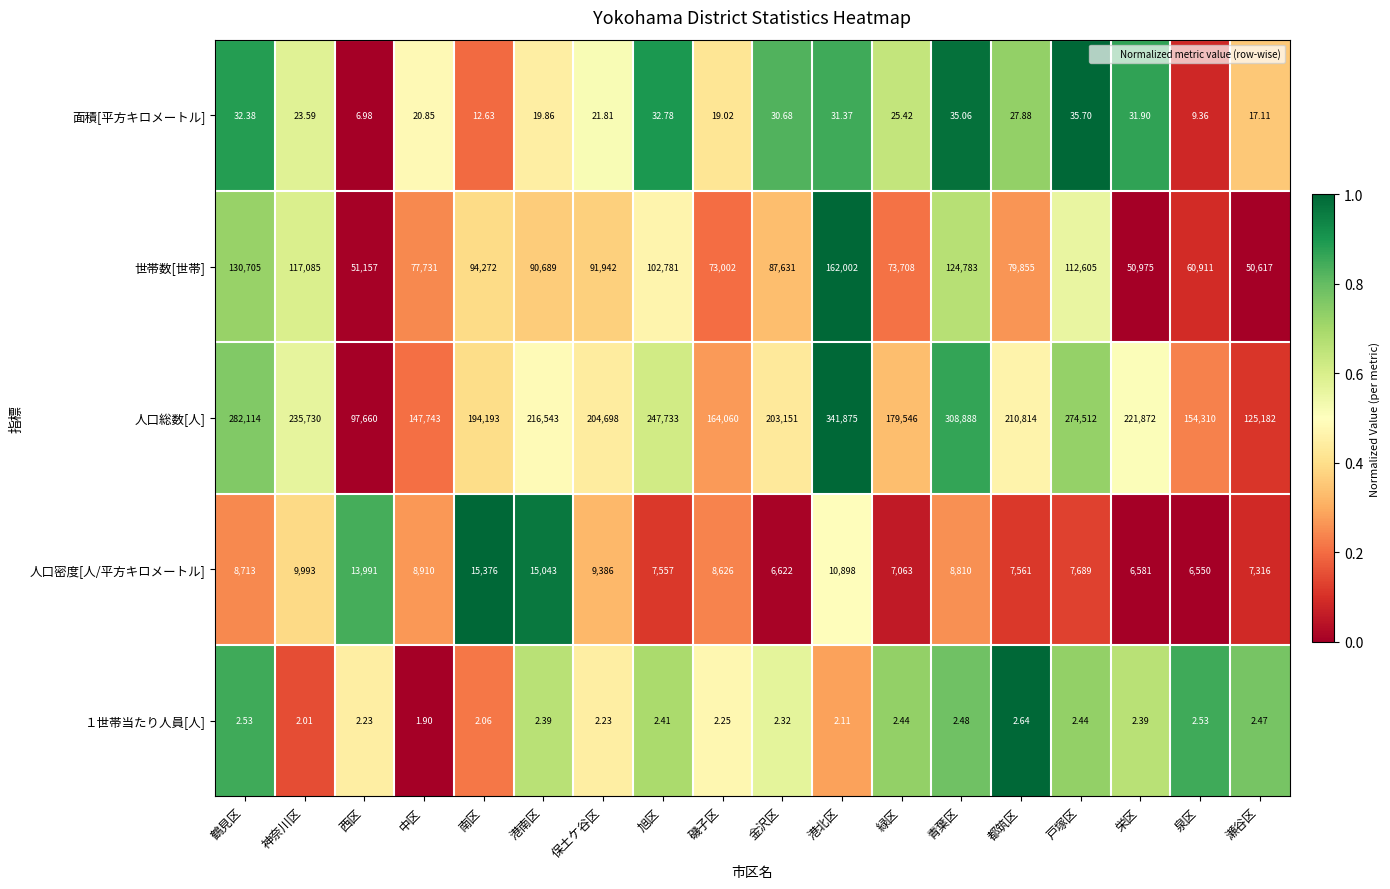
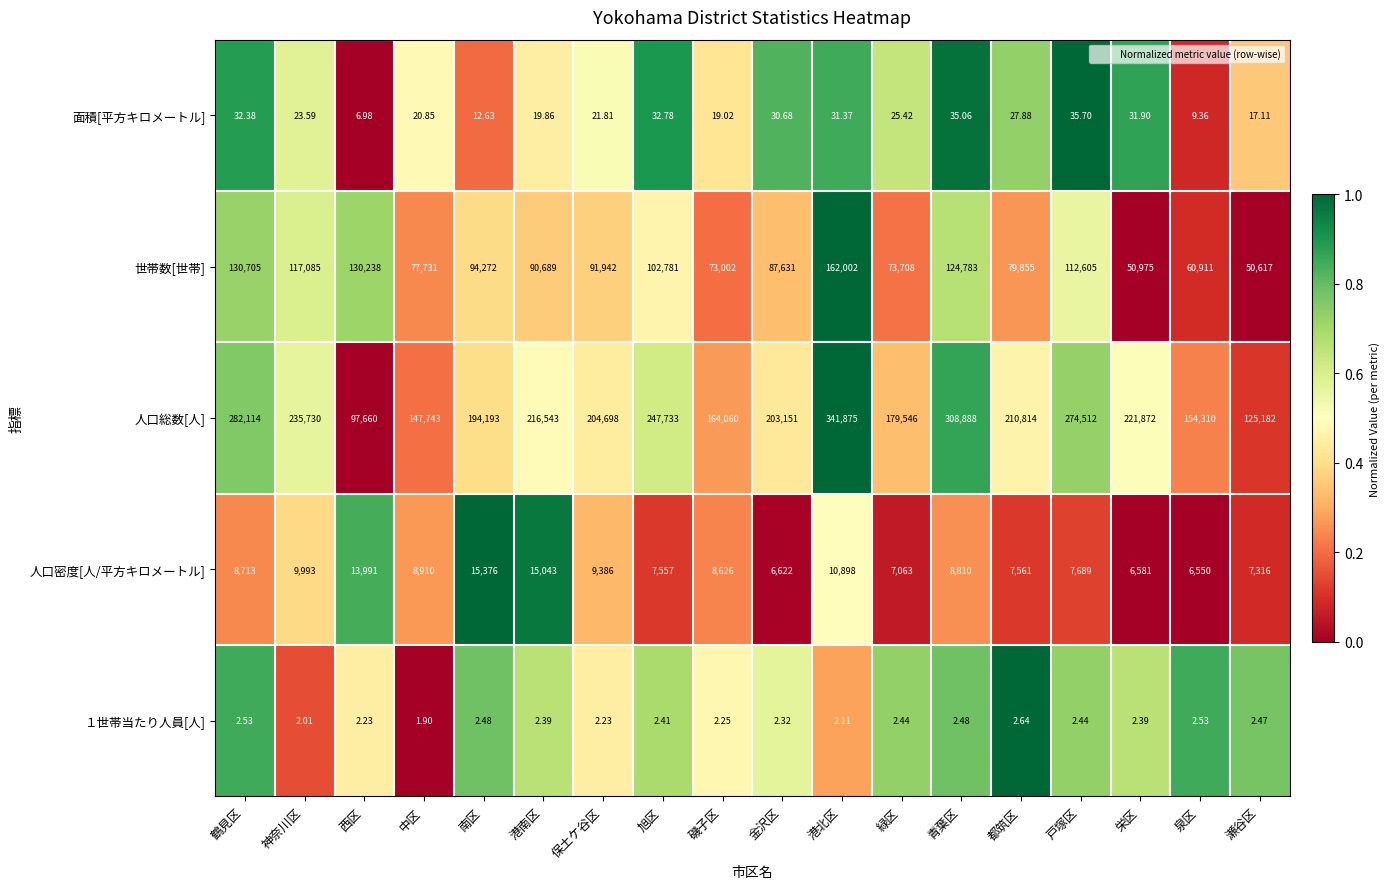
世帯数[世帯], 西区: 51,157 -> 130,238
１世帯当たり人員[人], 南区: 2.06 -> 2.48
